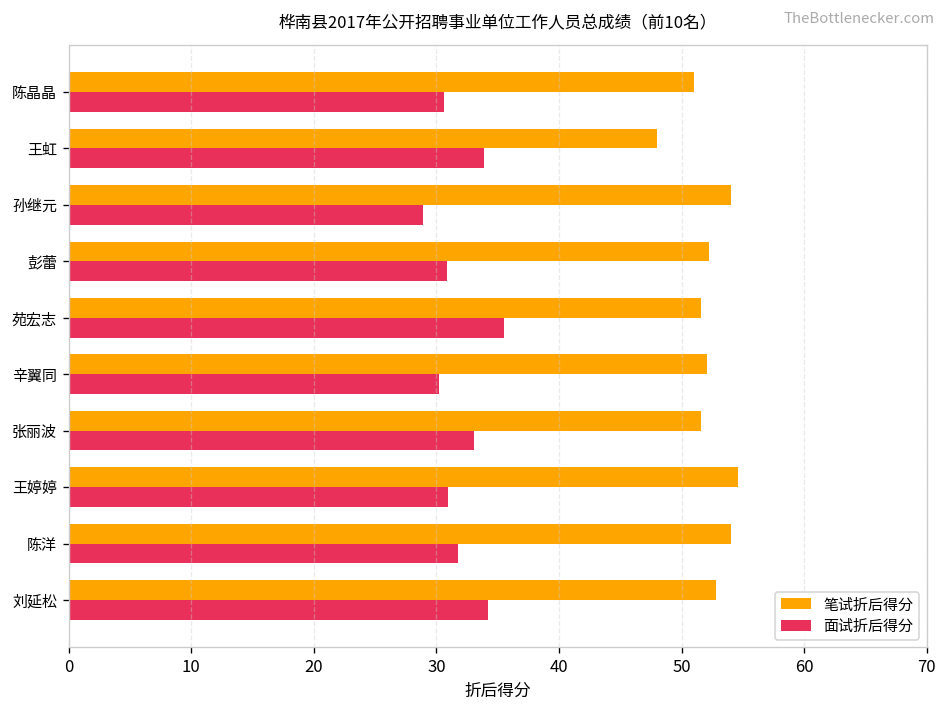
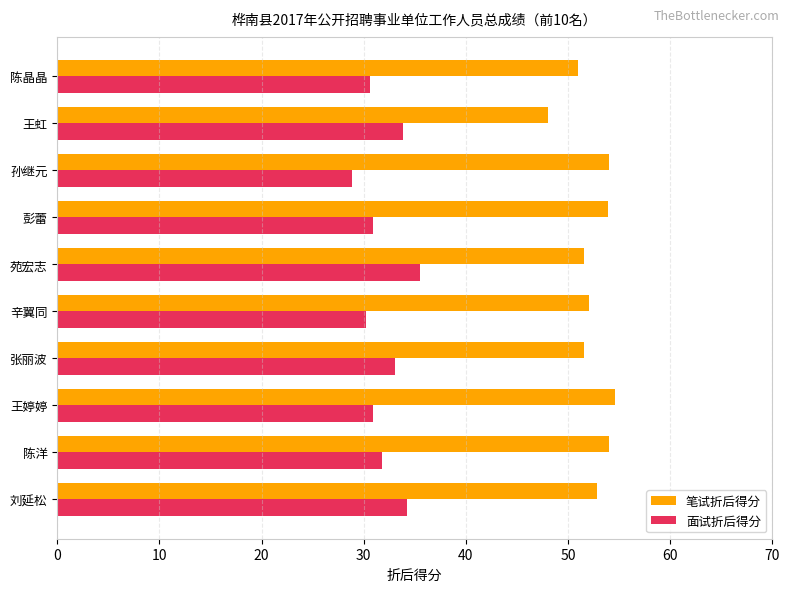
笔试折后得分, 彭蕾: 52.2 -> 53.9
